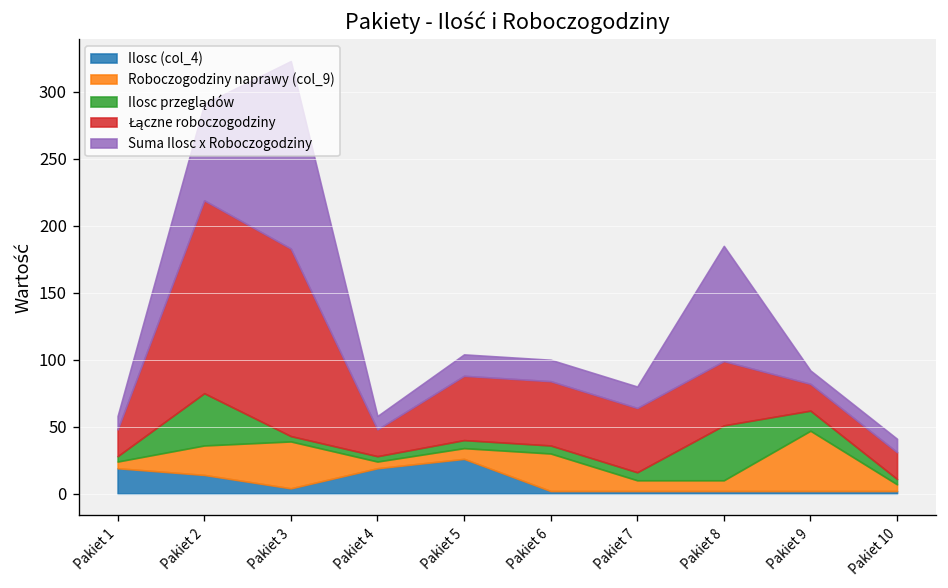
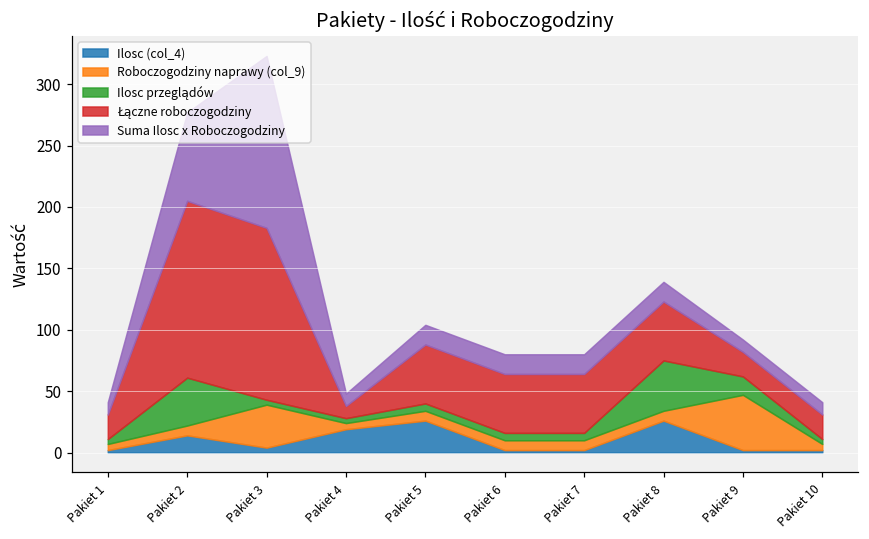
Ilosc (col_4), Pakiet 1: 19 -> 2
Roboczogodziny naprawy (col_9), Pakiet 2: 22 -> 8
Łączne roboczogodziny, Pakiet 4: 20 -> 10
Roboczogodziny naprawy (col_9), Pakiet 6: 28 -> 8
Ilosc (col_4), Pakiet 8: 2 -> 26
Suma Ilosc x Roboczogodziny, Pakiet 8: 86 -> 16
